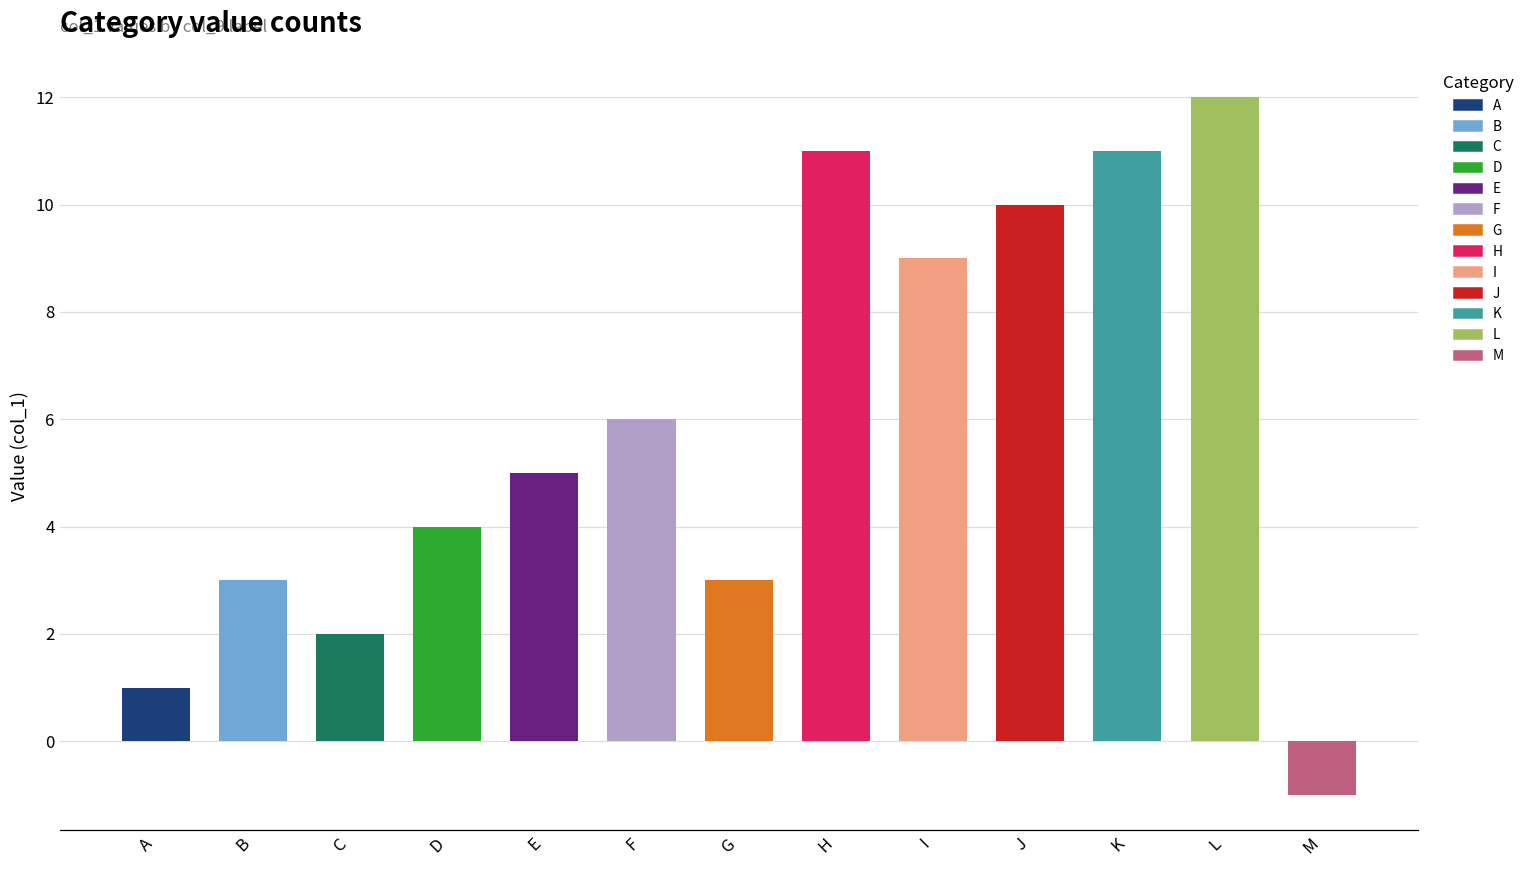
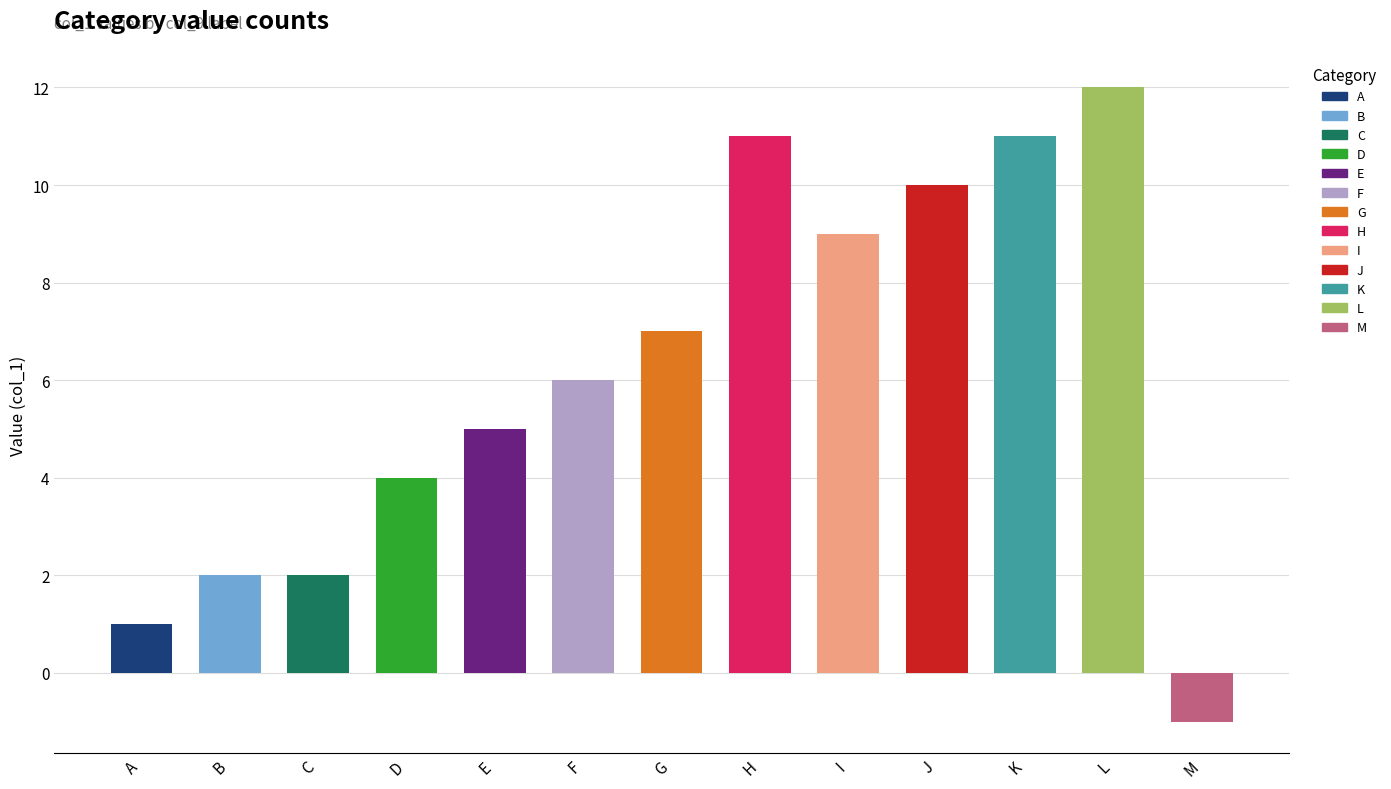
B: 3 -> 2
G: 3 -> 7
